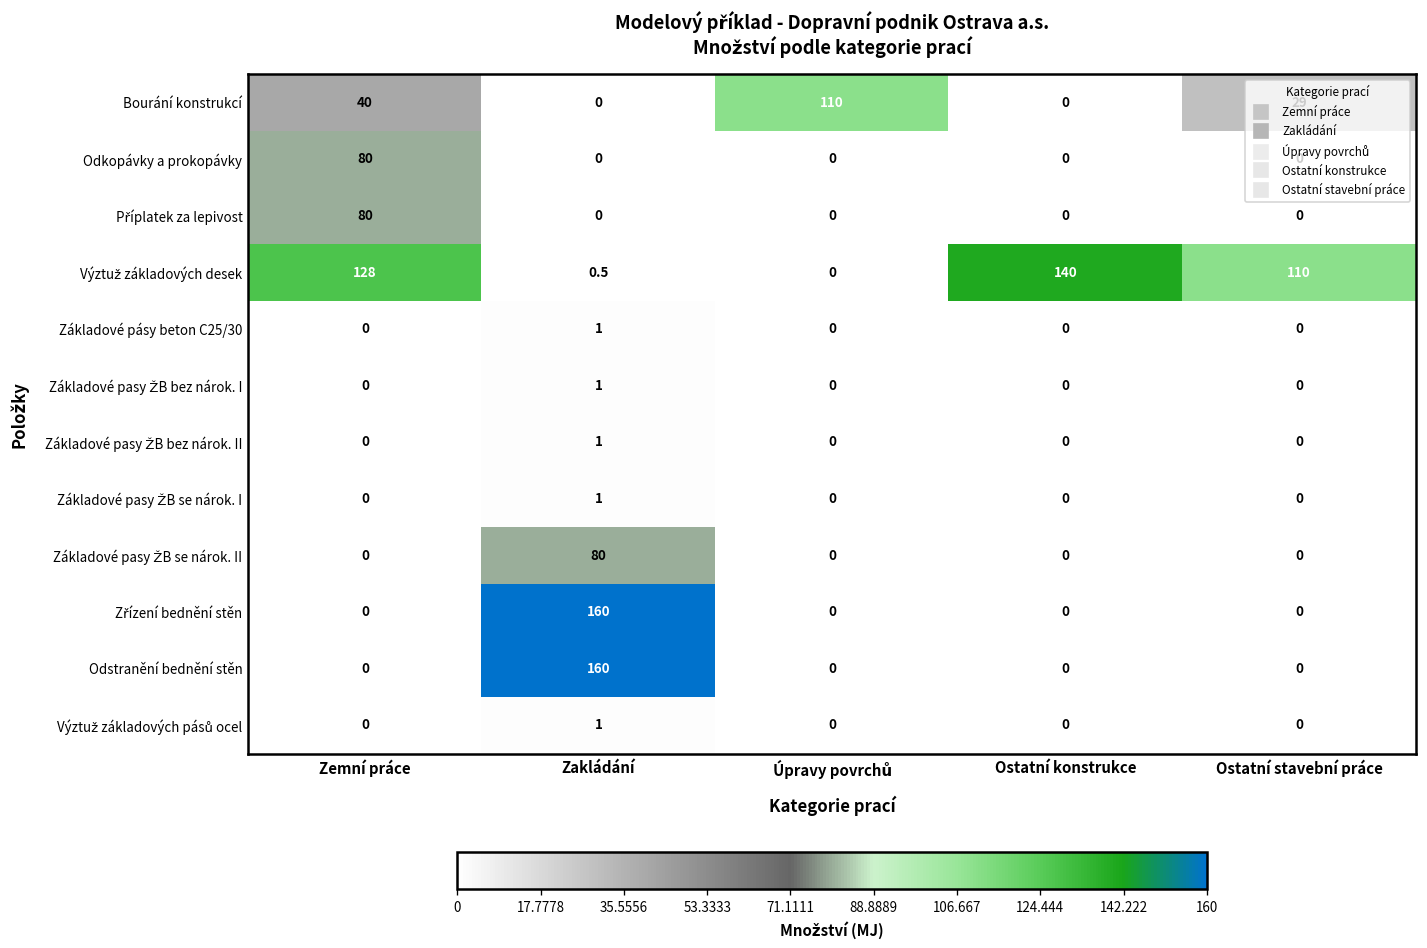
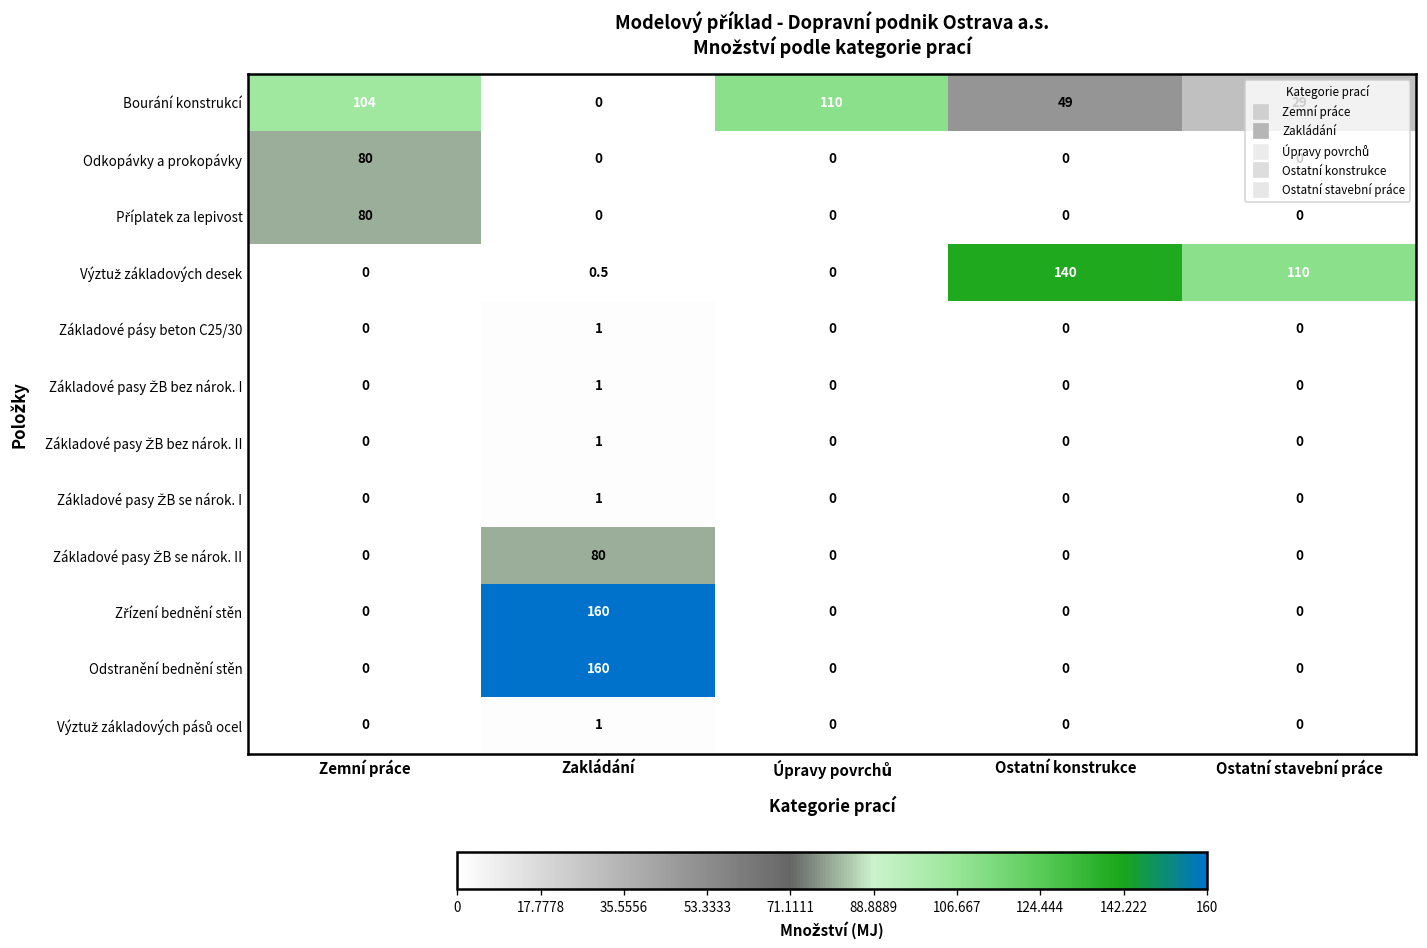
Bourání konstrukcí, Zemní práce: 40 -> 104
Bourání konstrukcí, Ostatní konstrukce: 0 -> 49
Výztuž základových desek, Zemní práce: 128 -> 0
